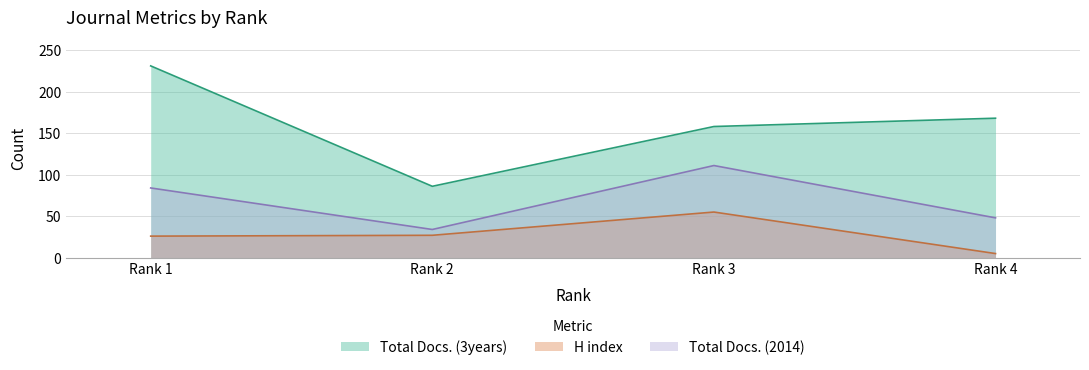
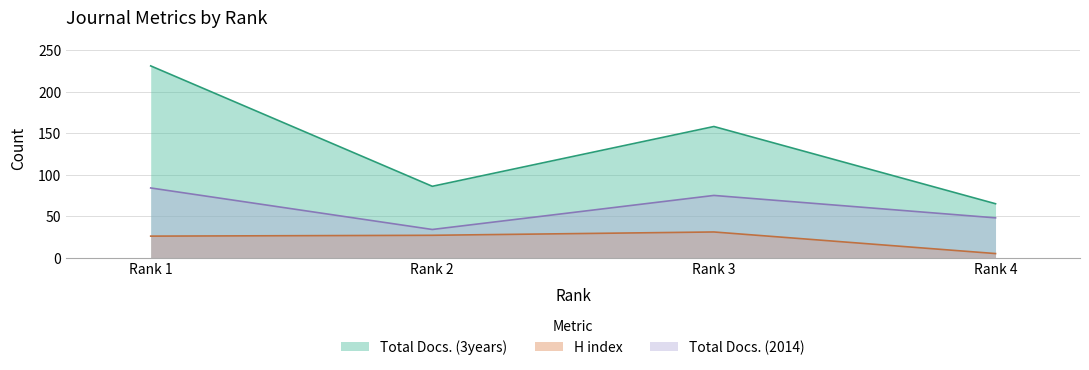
H index, Rank 3: 60 -> 30
Total Docs. (2014), Rank 3: 110 -> 80
Total Docs. (3years), Rank 4: 170 -> 70
